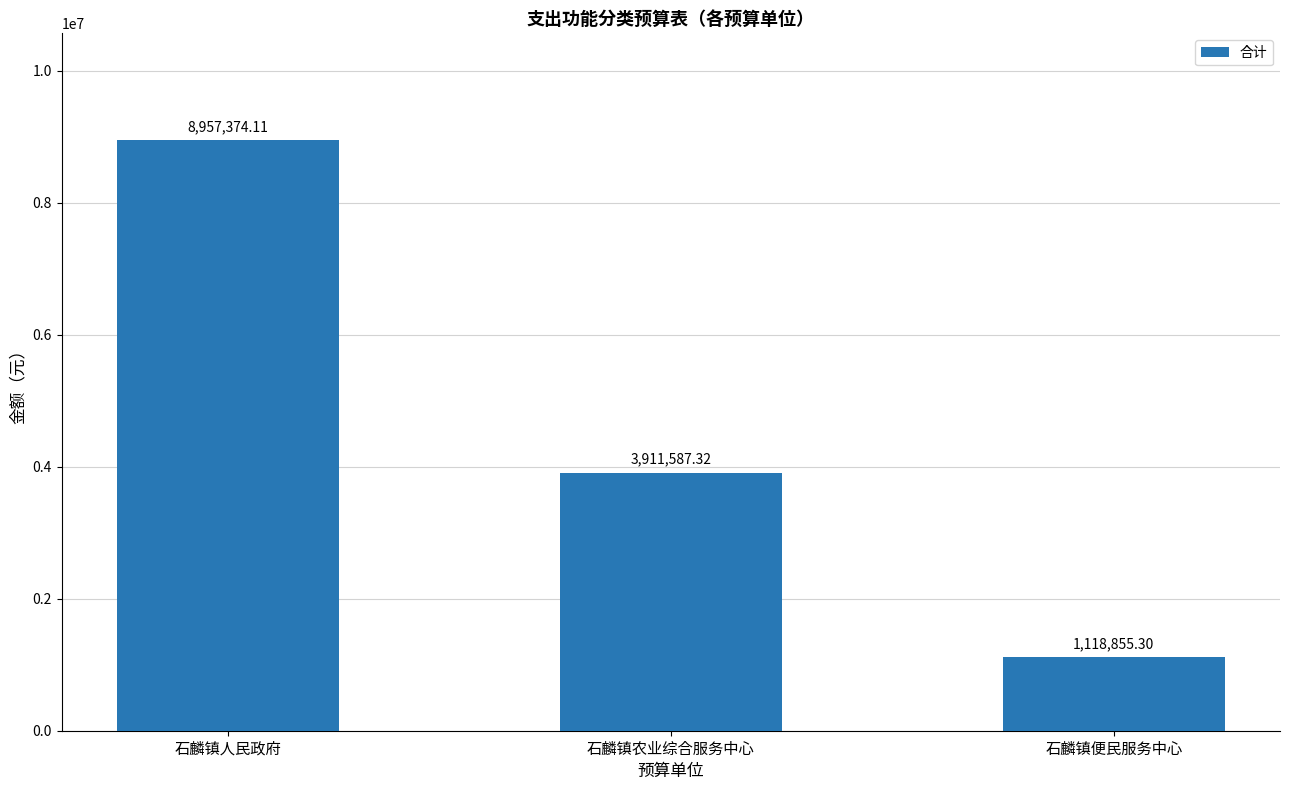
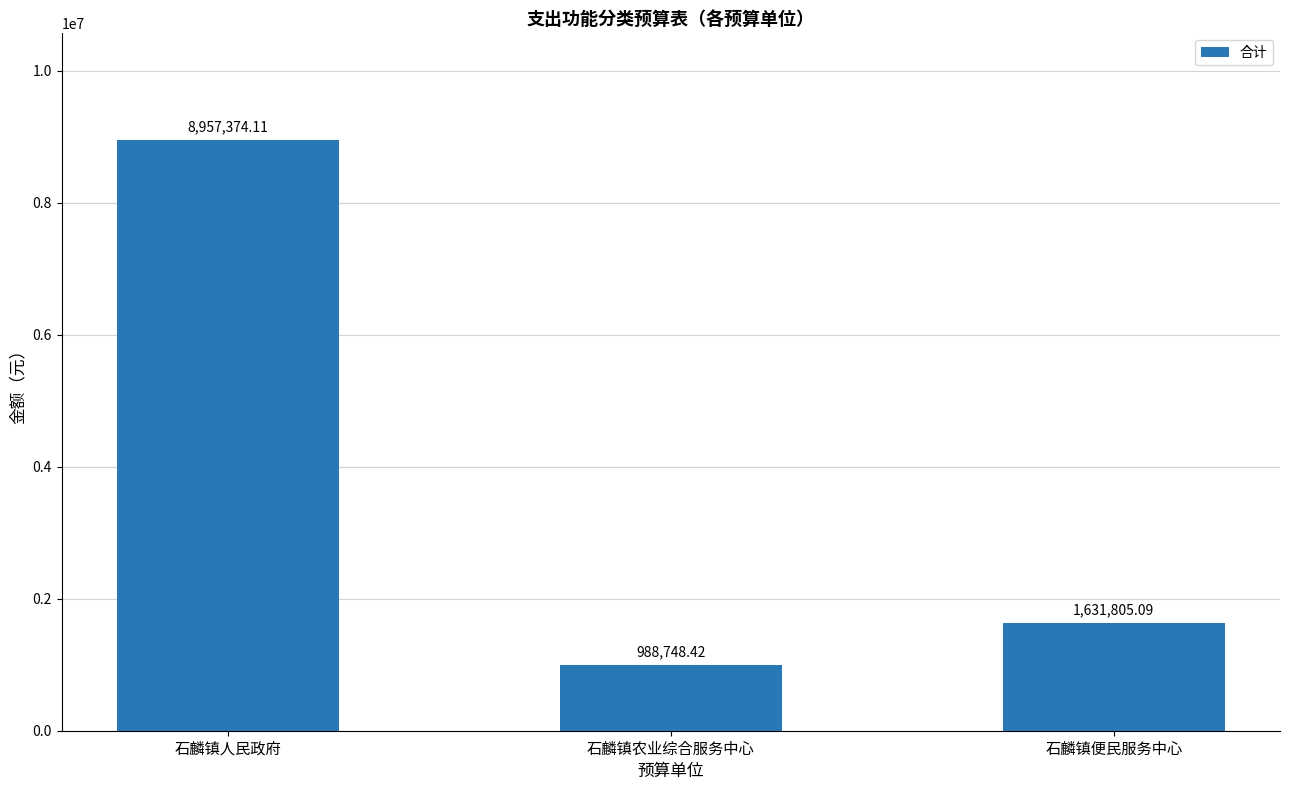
石麟镇农业综合服务中心: 3,911,587.32 -> 988,748.42
石麟镇便民服务中心: 1,118,855.30 -> 1,631,805.09
